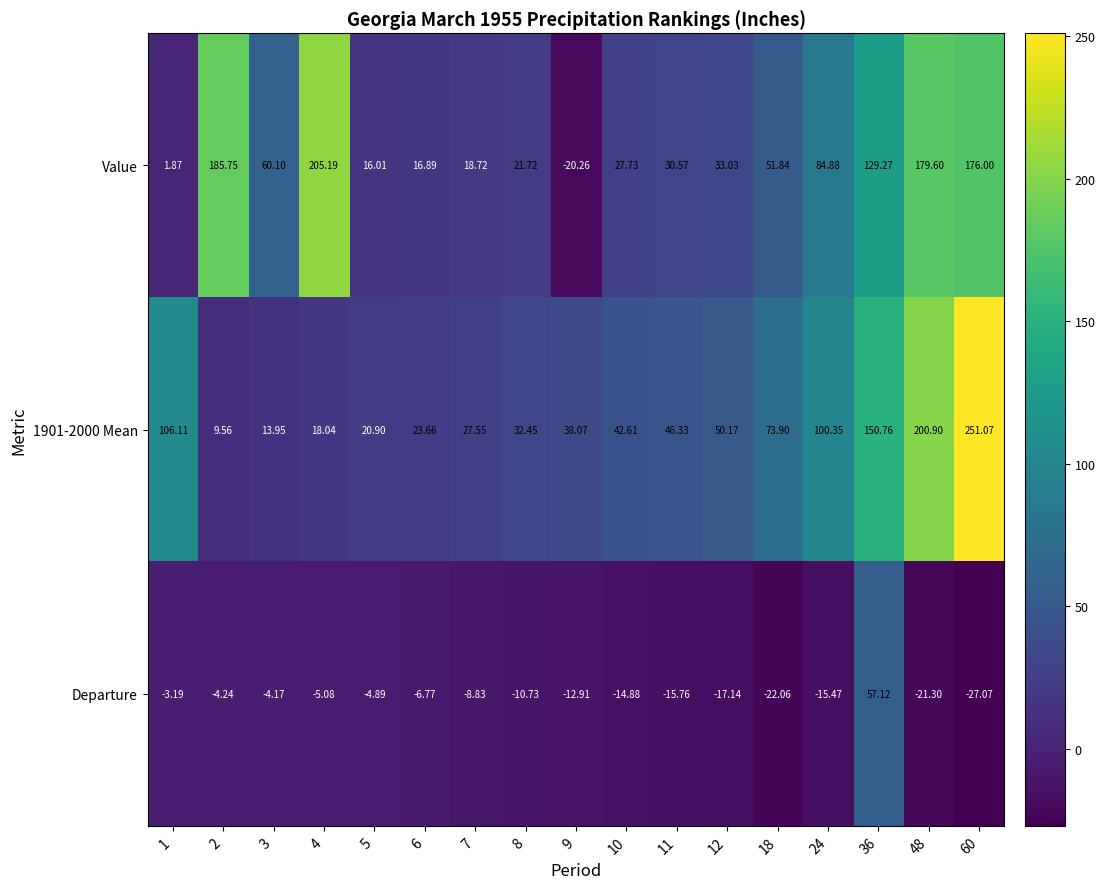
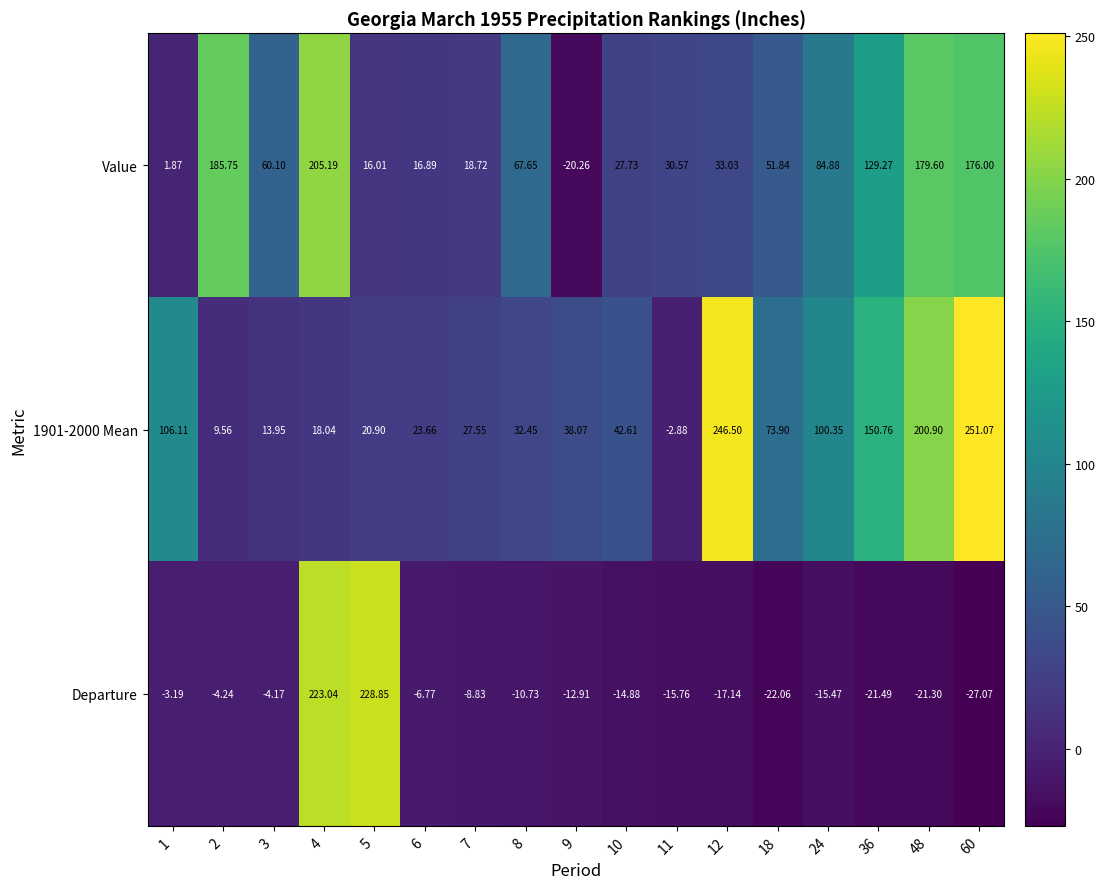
Value, 8: 21.72 -> 67.65
1901-2000 Mean, 11: 46.33 -> -2.88
1901-2000 Mean, 12: 50.17 -> 246.50
Departure, 4: -5.08 -> 223.04
Departure, 5: -4.89 -> 228.85
Departure, 36: 57.12 -> -21.49
